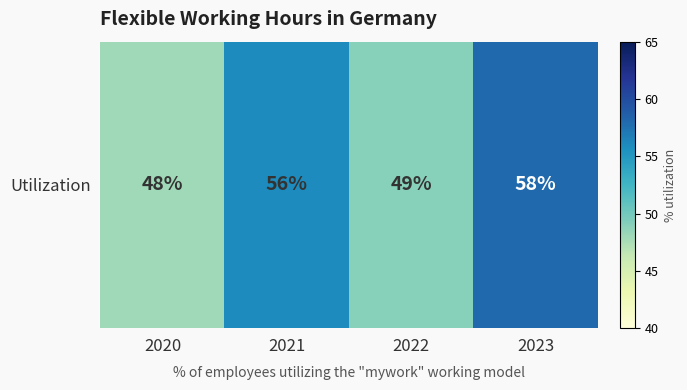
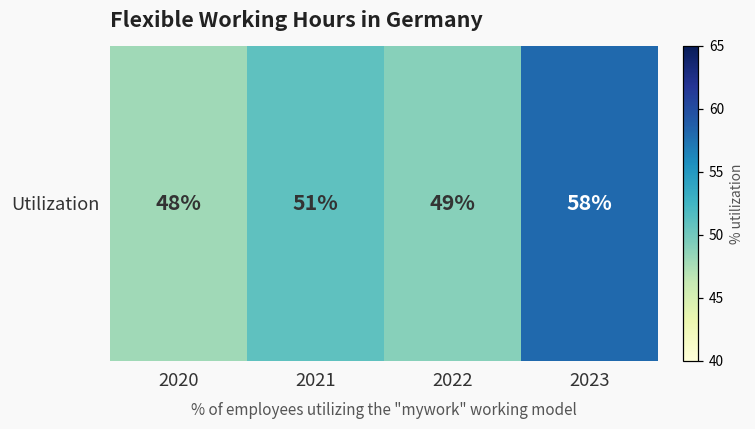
Utilization, 2021: 56% -> 51%
